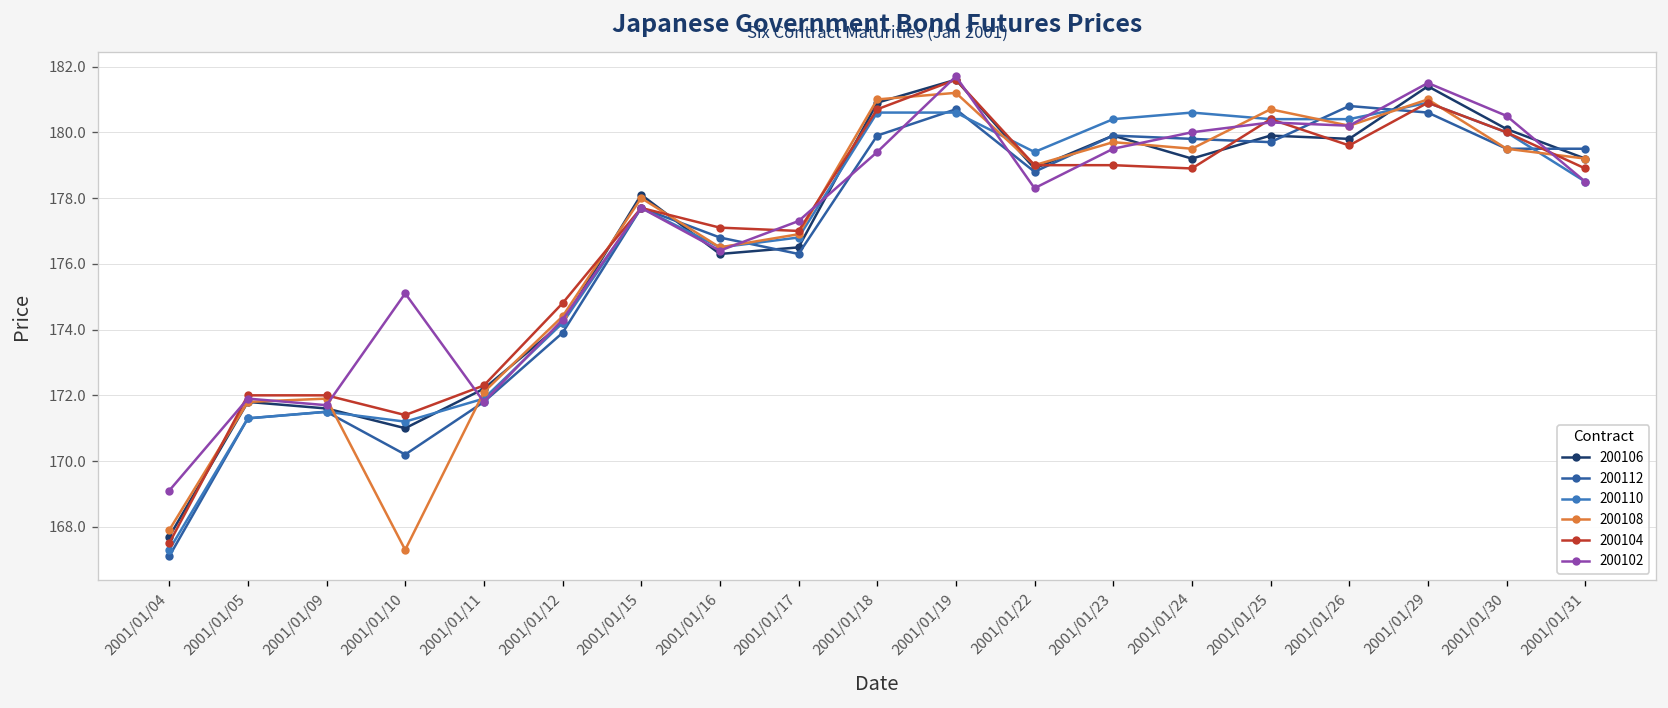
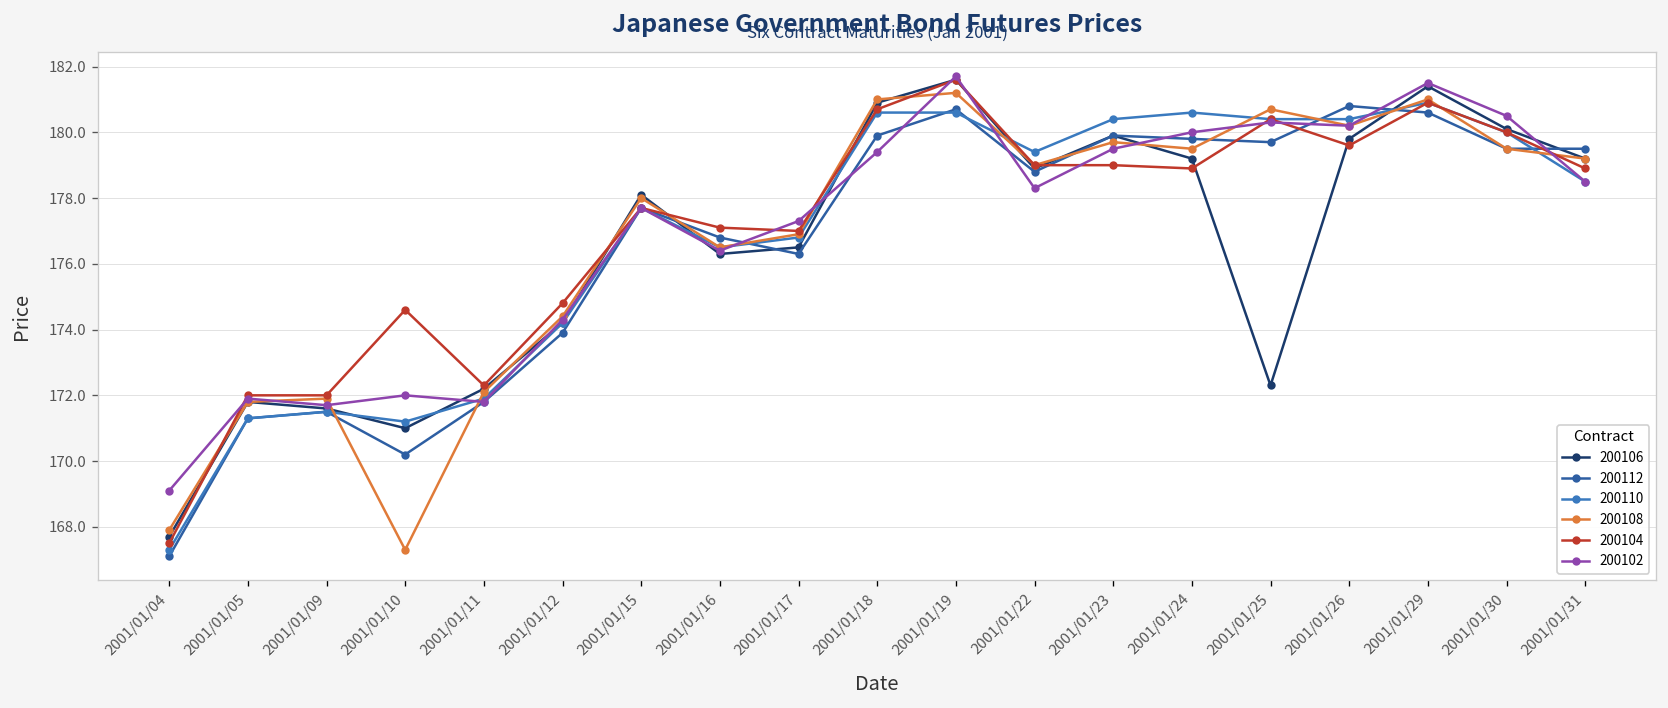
200104, 2001/01/10: 171.4 -> 174.6
200102, 2001/01/10: 175.1 -> 172.0
200106, 2001/01/25: 179.9 -> 172.3
